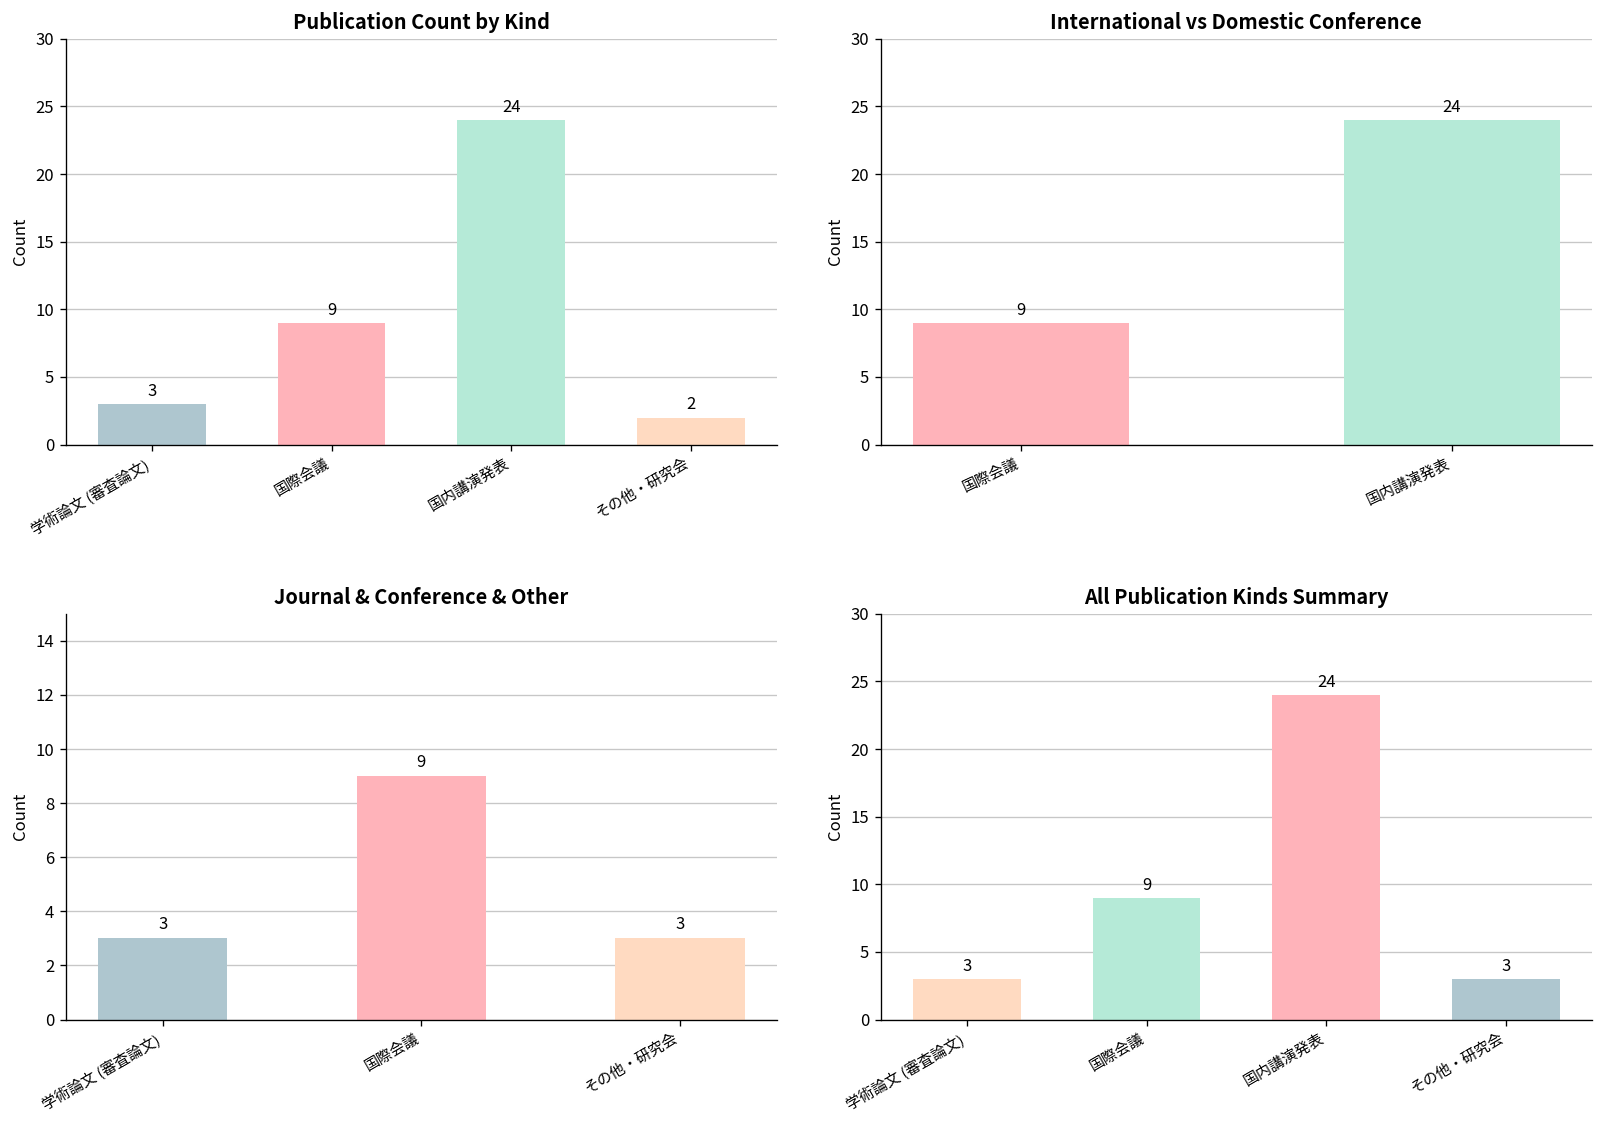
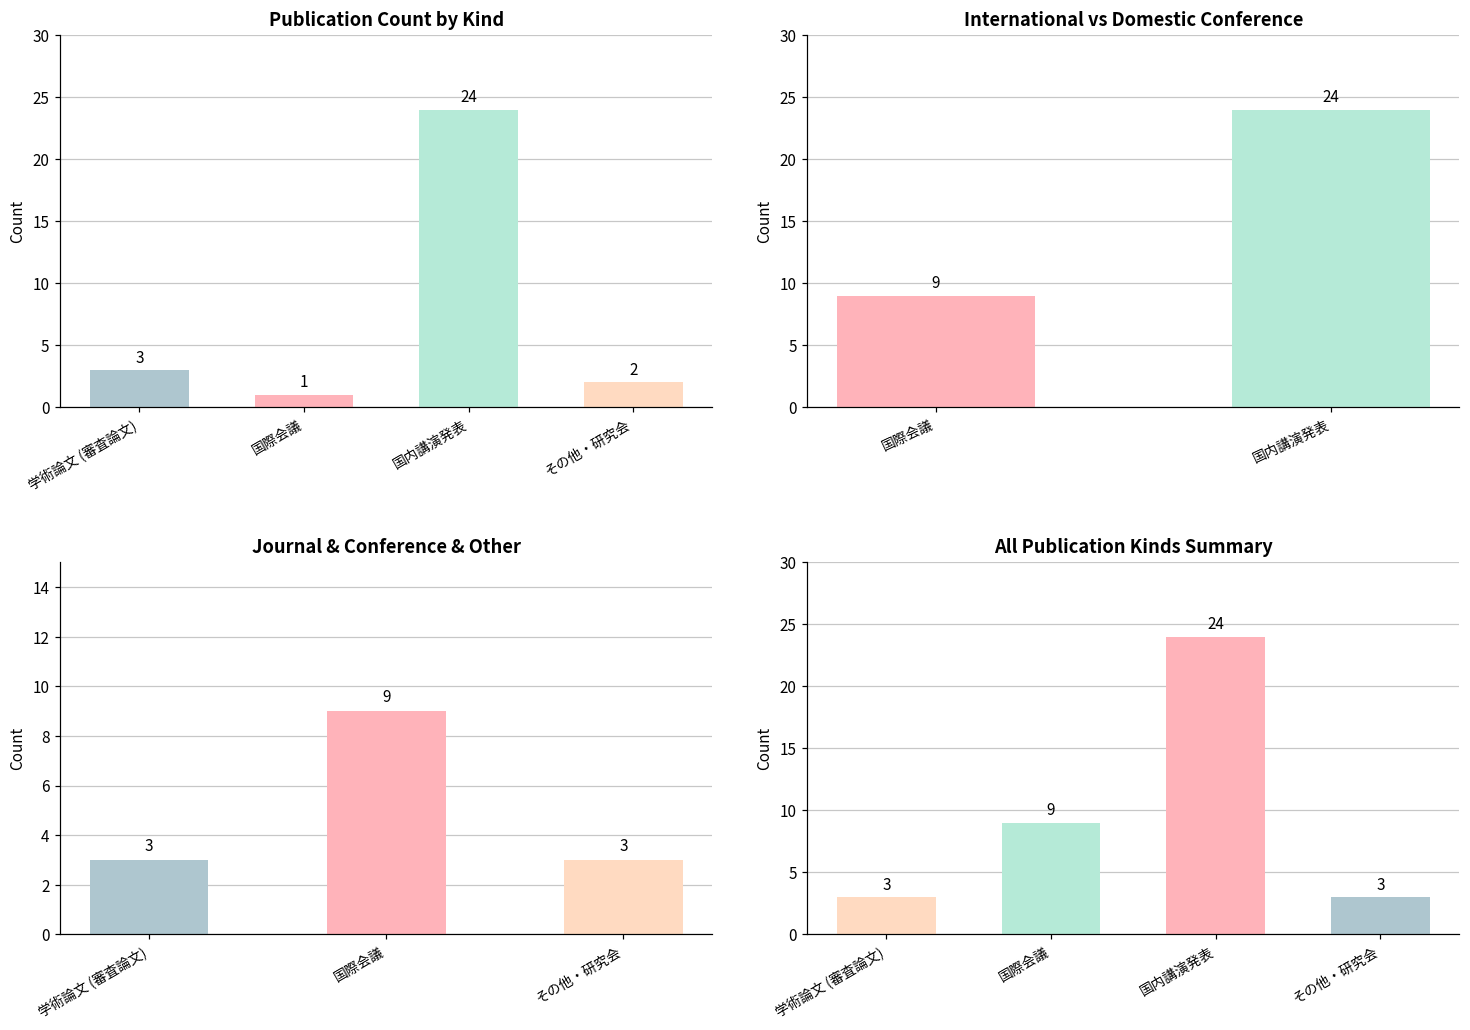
Publication Count by Kind, 国際会議: 9 -> 1
